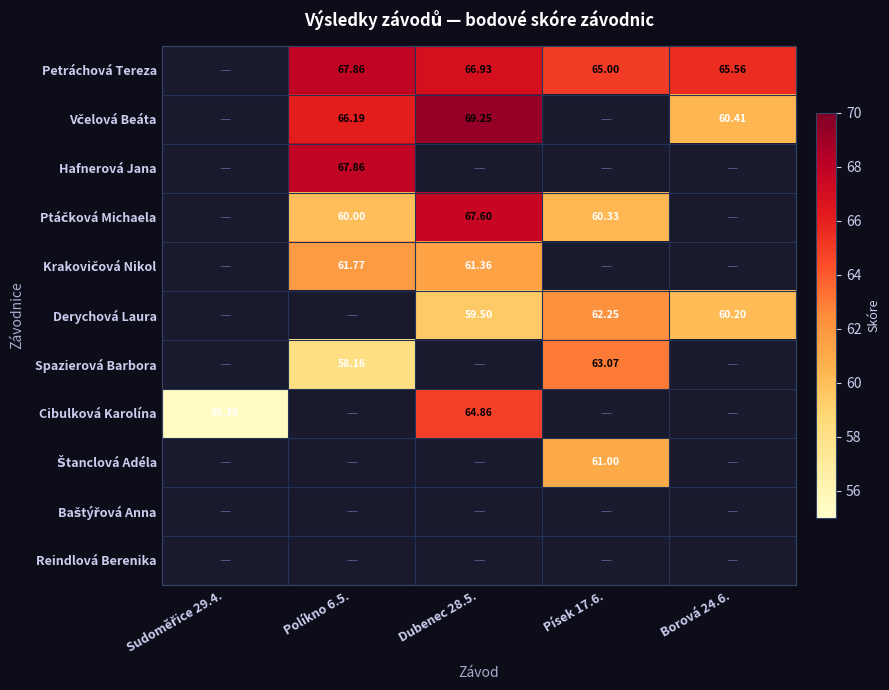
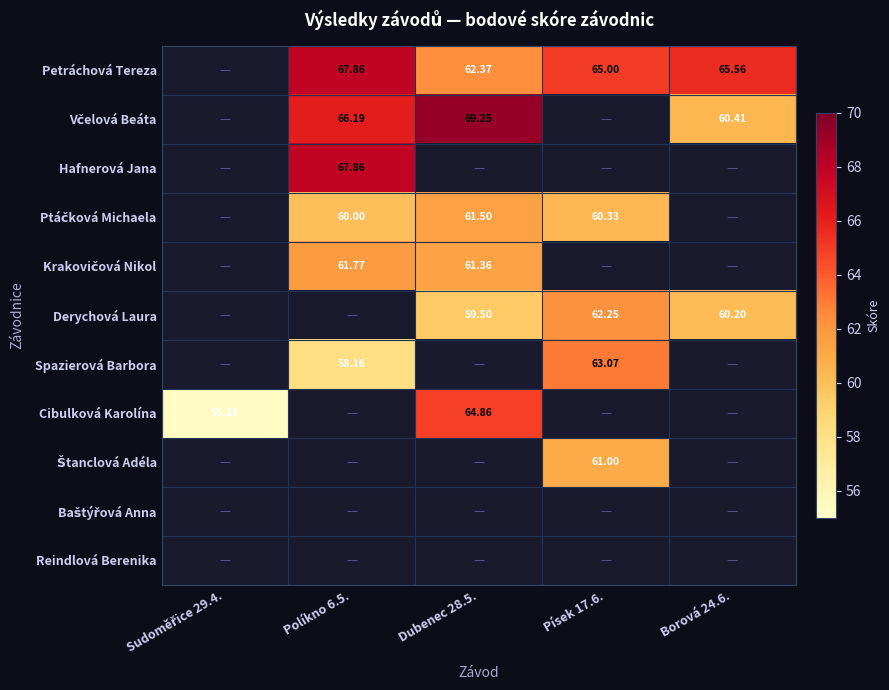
Petráchová Tereza, Dubenec 28.5.: 66.93 -> 62.37
Ptáčková Michaela, Dubenec 28.5.: 67.60 -> 61.50
